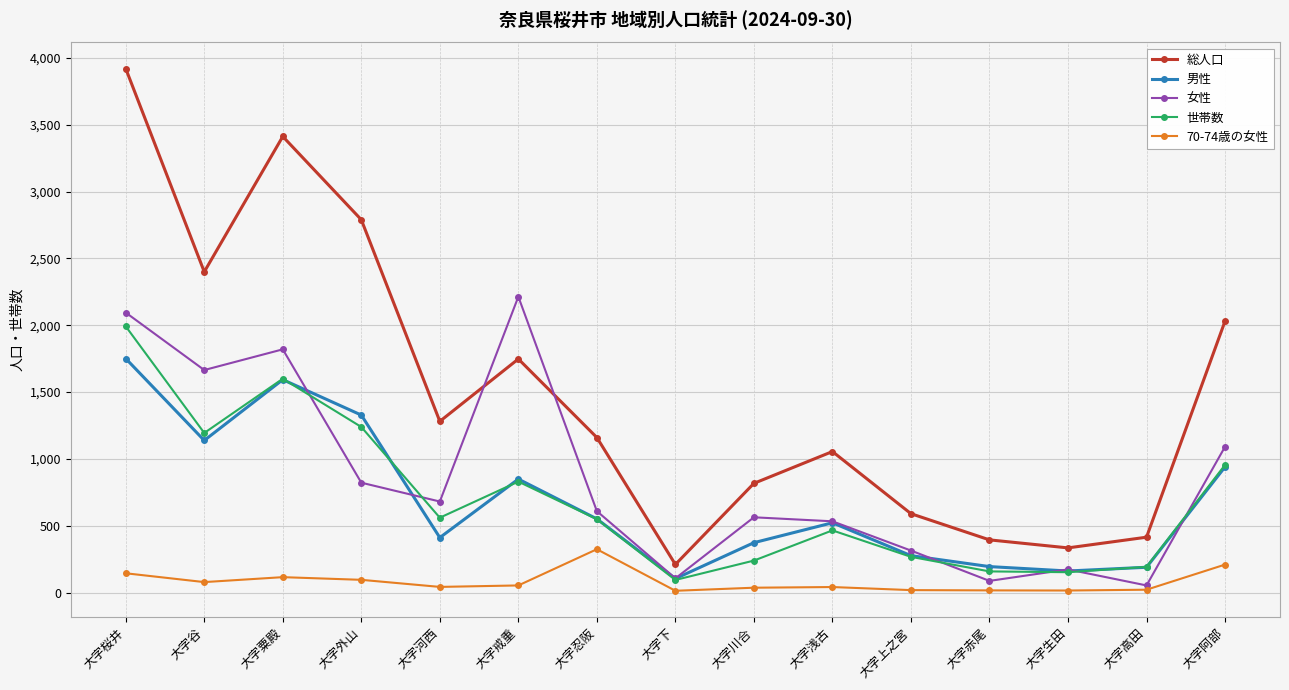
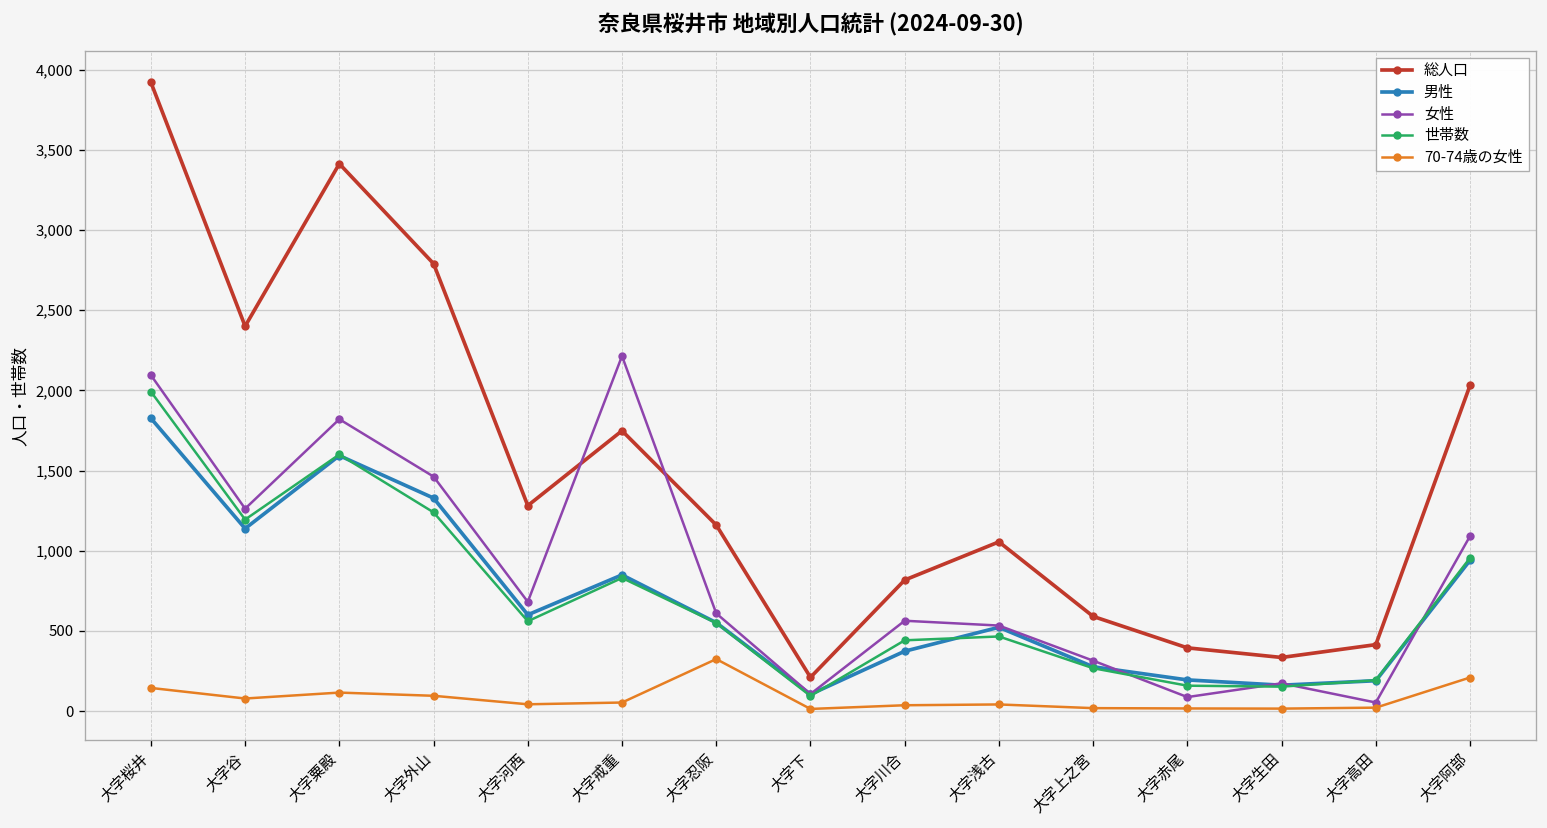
男性, 大字桜井: 1,750 -> 1,830
女性, 大字谷: 1,670 -> 1,260
女性, 大字外山: 820 -> 1,460
男性, 大字河西: 410 -> 600
世帯数, 大字川合: 240 -> 440
